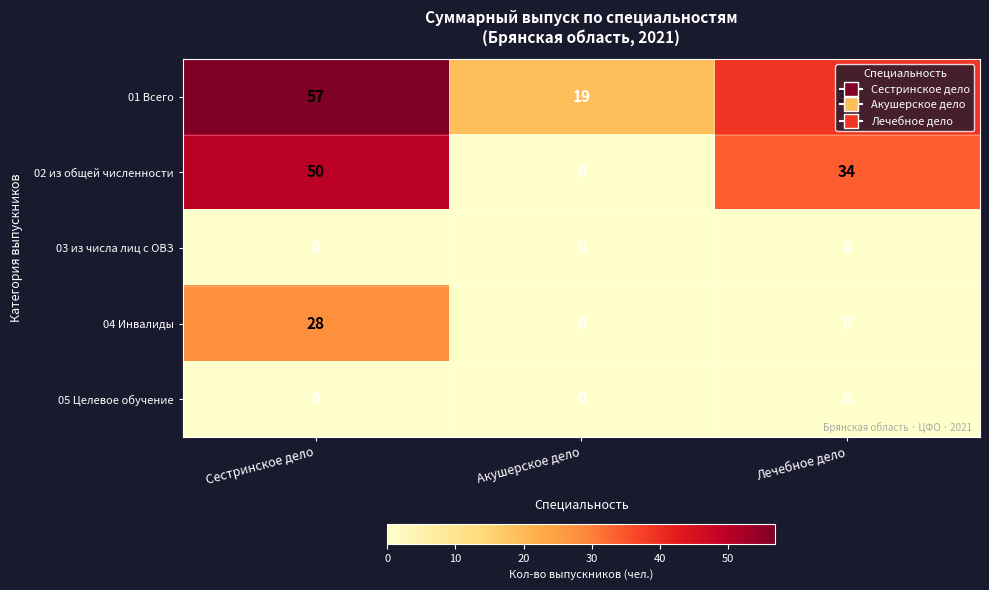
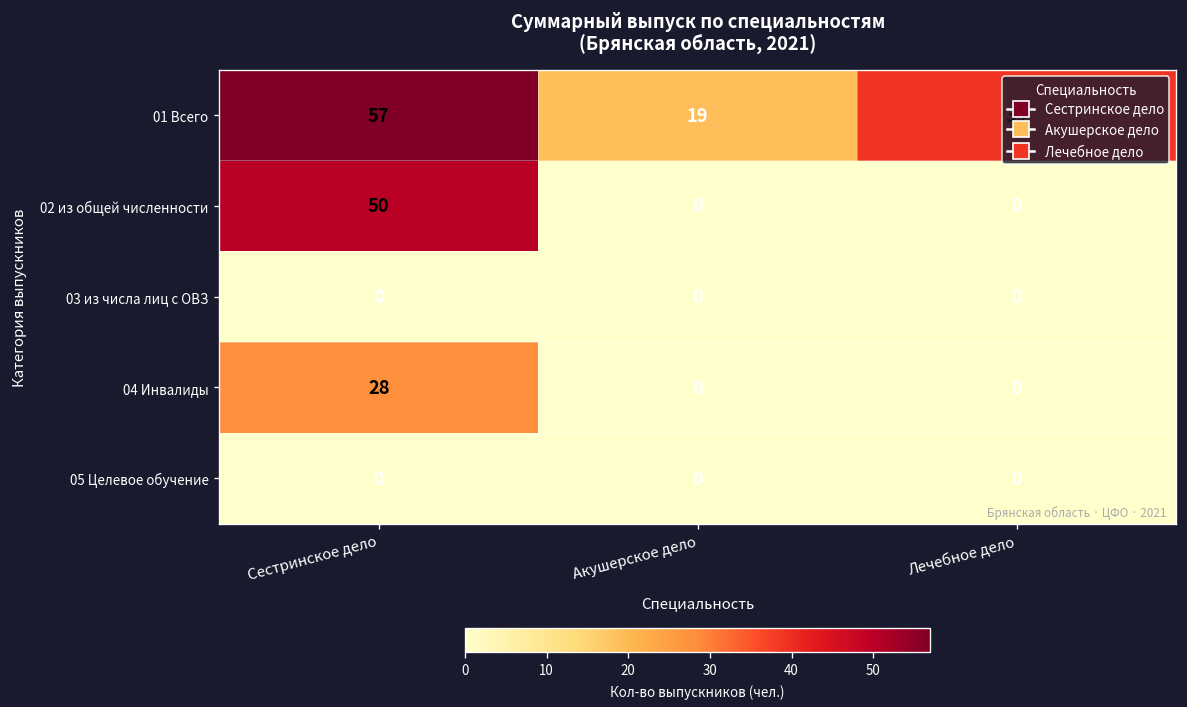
02 из общей численности, Лечебное дело: 34 -> 0
